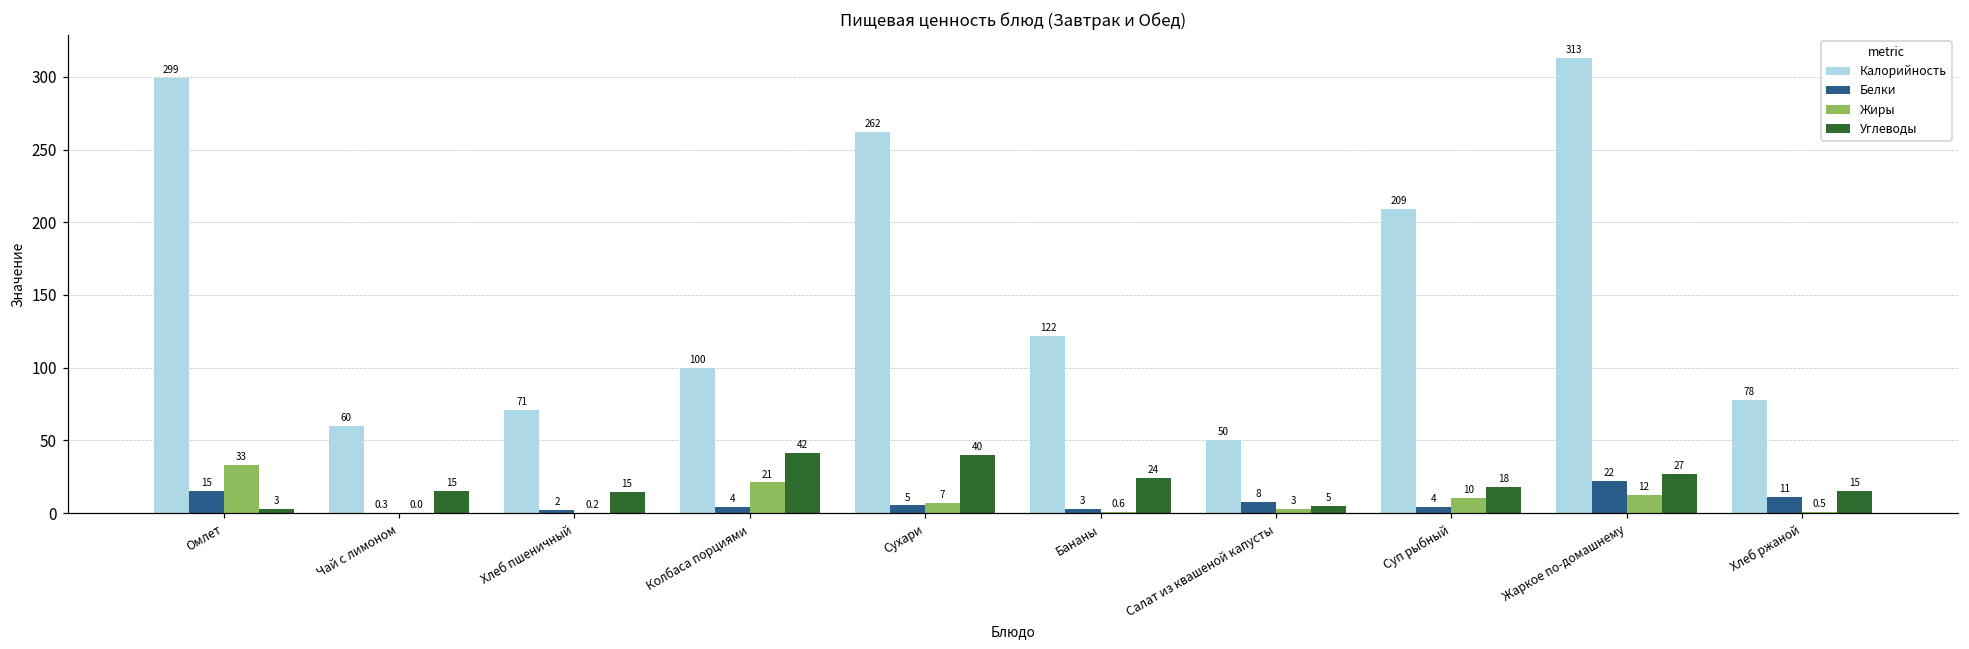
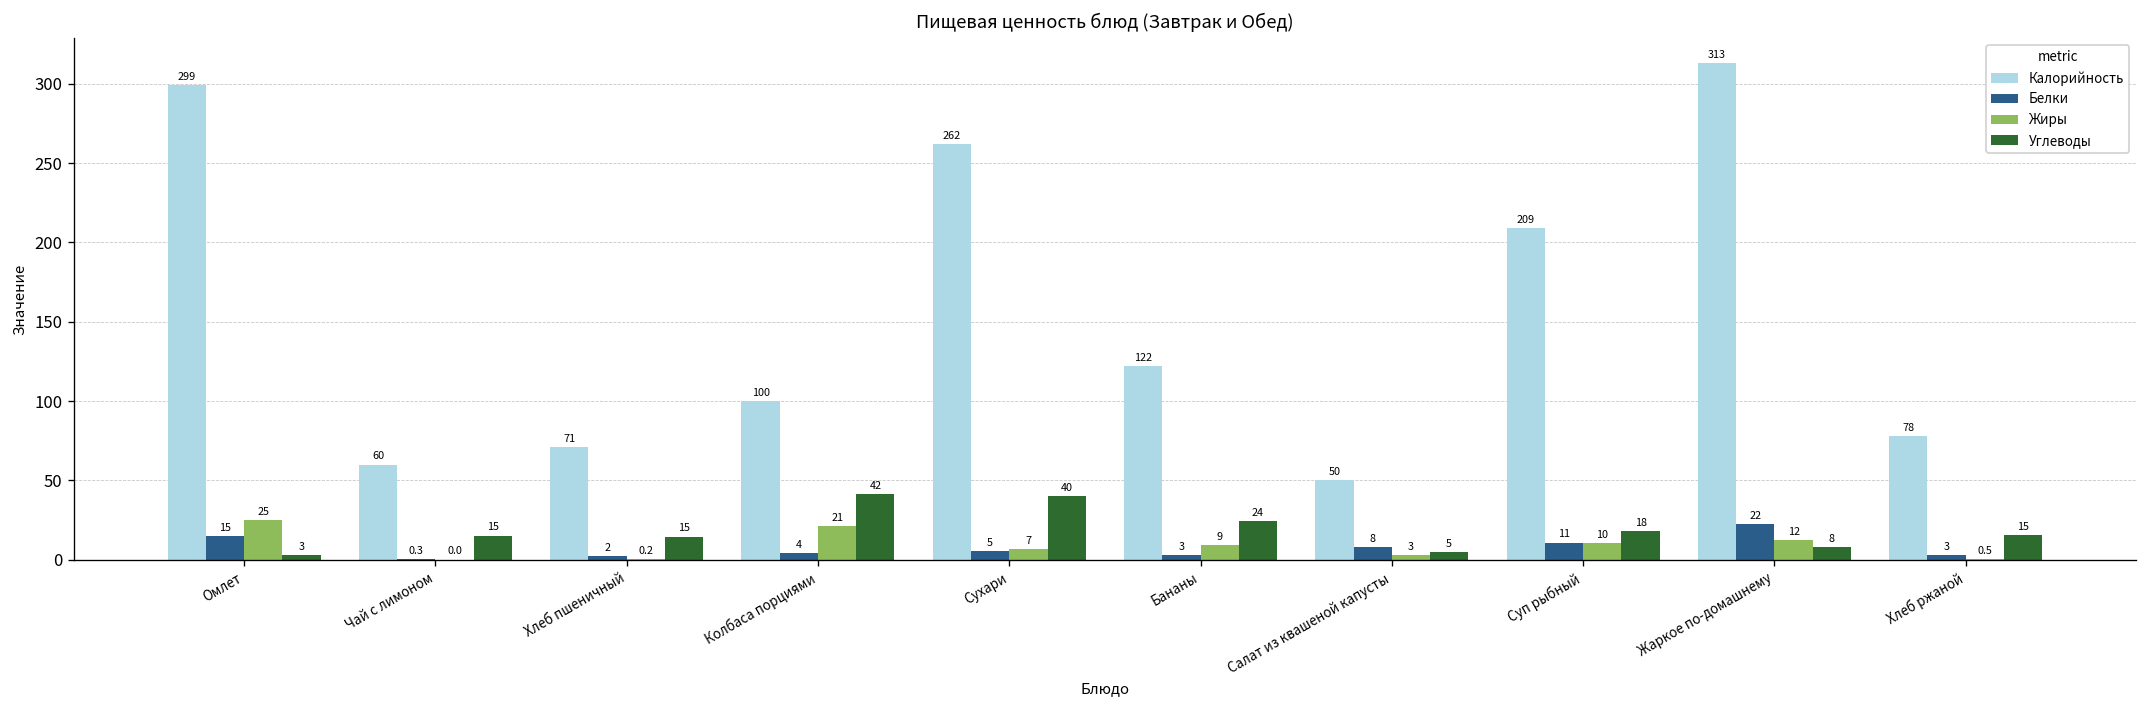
Жиры, Омлет: 33 -> 25
Жиры, Бананы: 0.6 -> 9
Белки, Суп рыбный: 4 -> 11
Углеводы, Жаркое по-домашнему: 27 -> 8
Белки, Хлеб ржаной: 11 -> 3
